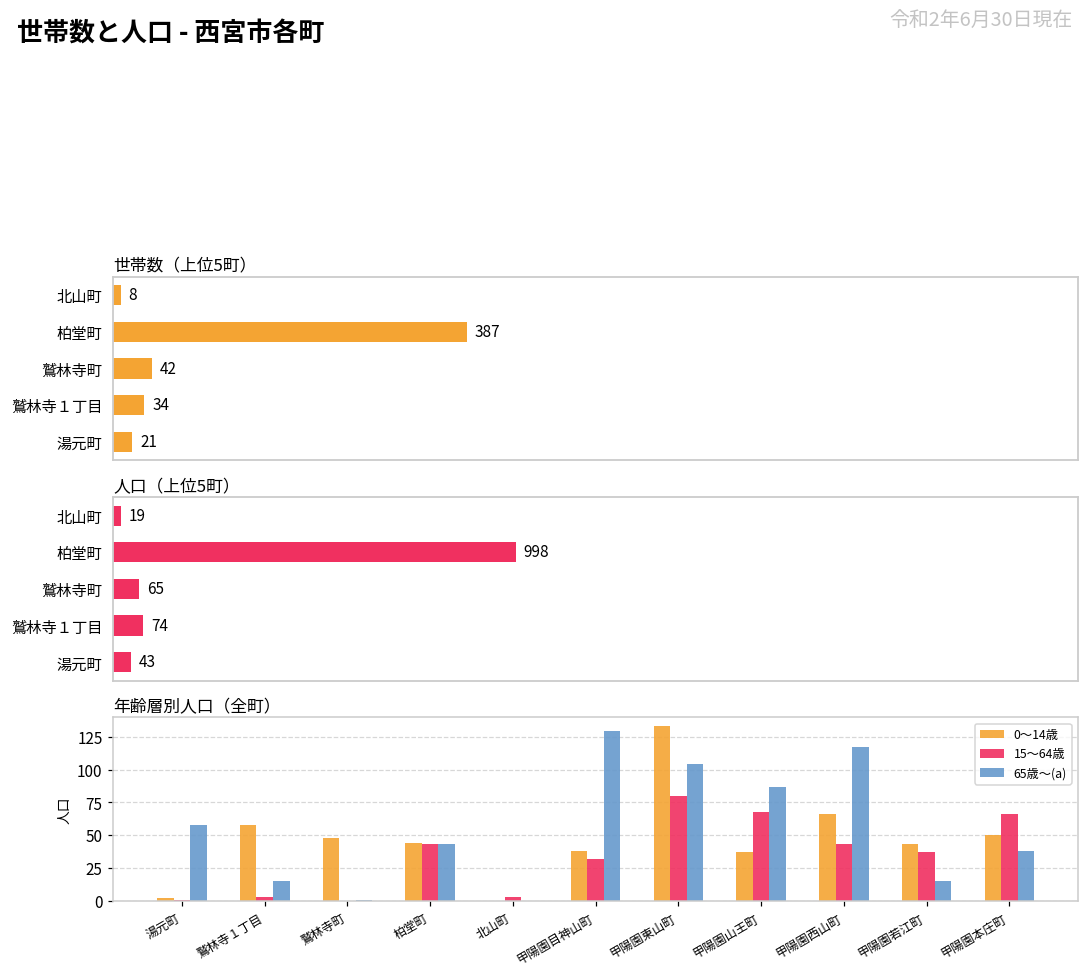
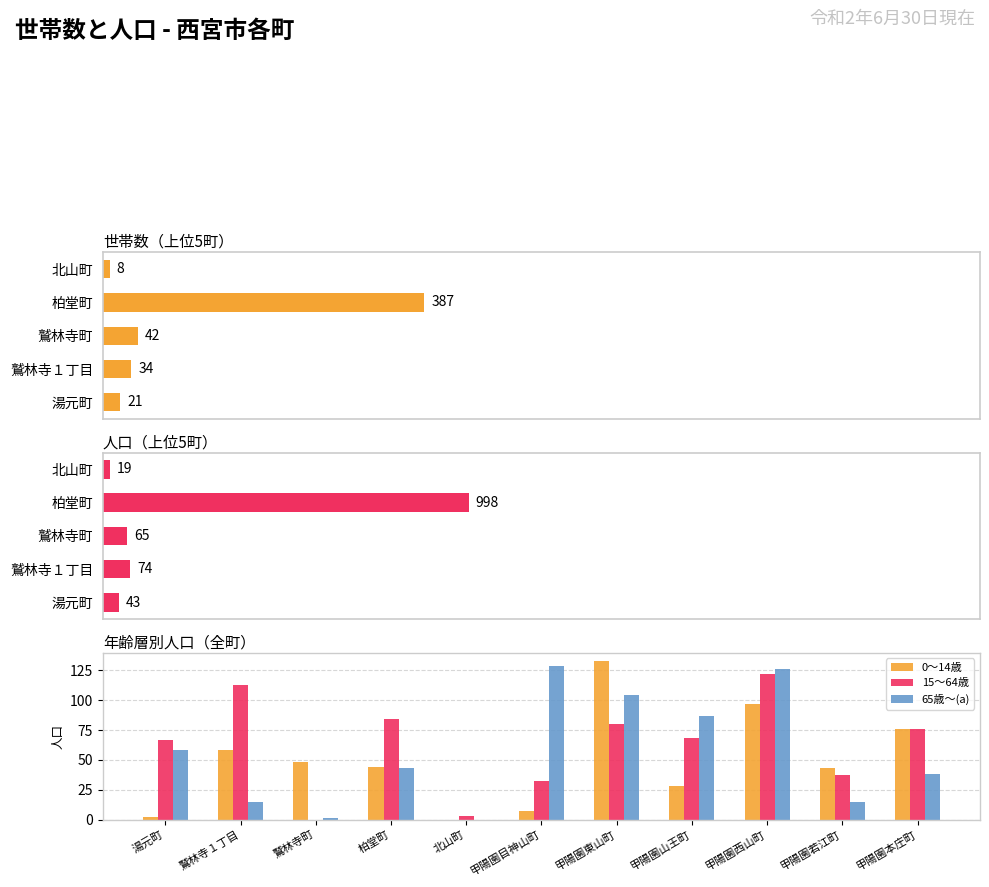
年齢層別人口（全町）, 15～64歳, 湯元町: 1 -> 67
年齢層別人口（全町）, 15～64歳, 鷲林寺１丁目: 3 -> 113
年齢層別人口（全町）, 15～64歳, 柏堂町: 43 -> 84
年齢層別人口（全町）, 0～14歳, 甲陽園目神山町: 38 -> 7
年齢層別人口（全町）, 0～14歳, 甲陽園山王町: 37 -> 28
年齢層別人口（全町）, 0～14歳, 甲陽園西山町: 66 -> 97
年齢層別人口（全町）, 15～64歳, 甲陽園西山町: 43 -> 122
年齢層別人口（全町）, 65歳～(a), 甲陽園西山町: 117 -> 126
年齢層別人口（全町）, 0～14歳, 甲陽園本庄町: 50 -> 76
年齢層別人口（全町）, 15～64歳, 甲陽園本庄町: 66 -> 76
